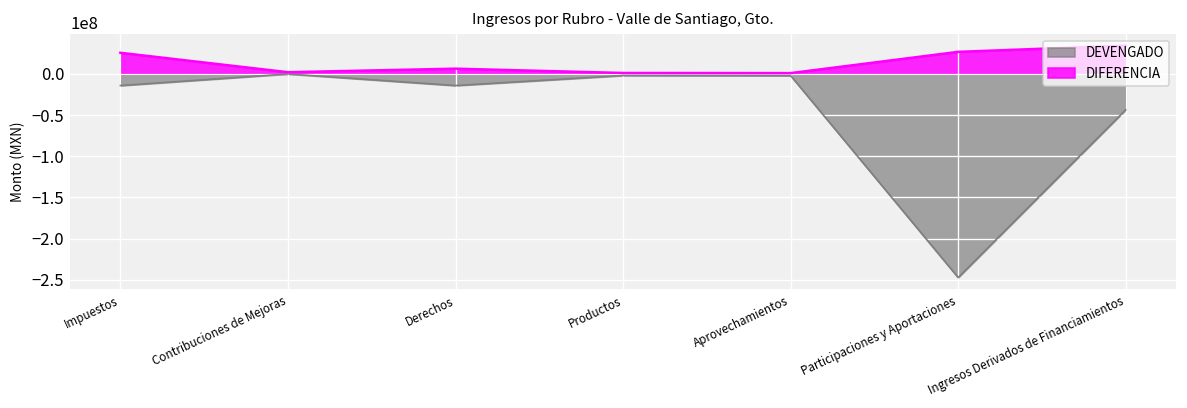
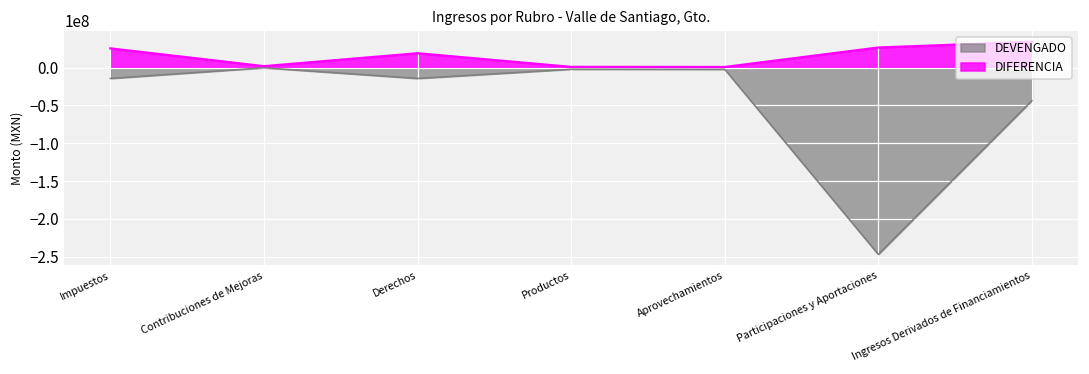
DIFERENCIA, Derechos: 10000000 -> 20000000
